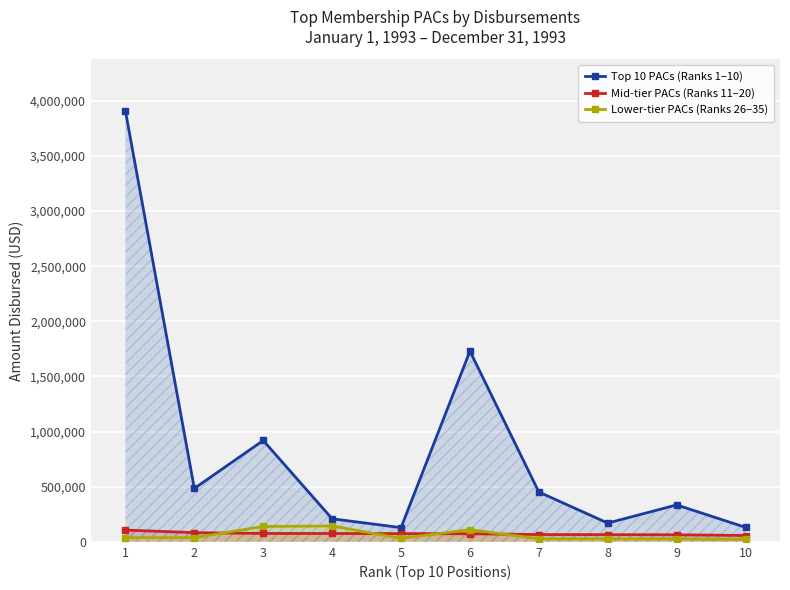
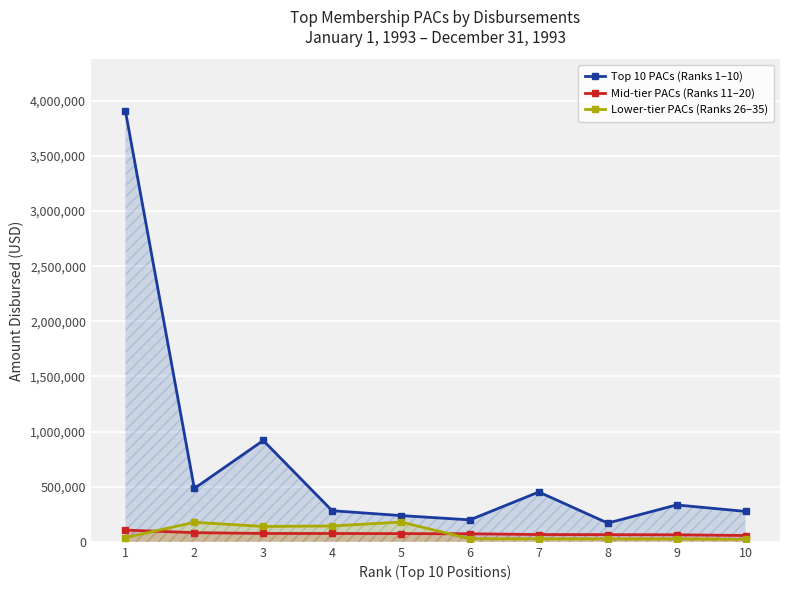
Lower-tier PACs (Ranks 26–35), 2: 40,000 -> 180,000
Top 10 PACs (Ranks 1–10), 4: 210,000 -> 280,000
Top 10 PACs (Ranks 1–10), 5: 130,000 -> 240,000
Lower-tier PACs (Ranks 26–35), 5: 30,000 -> 180,000
Top 10 PACs (Ranks 1–10), 6: 1,730,000 -> 200,000
Lower-tier PACs (Ranks 26–35), 6: 110,000 -> 30,000
Top 10 PACs (Ranks 1–10), 10: 130,000 -> 280,000
